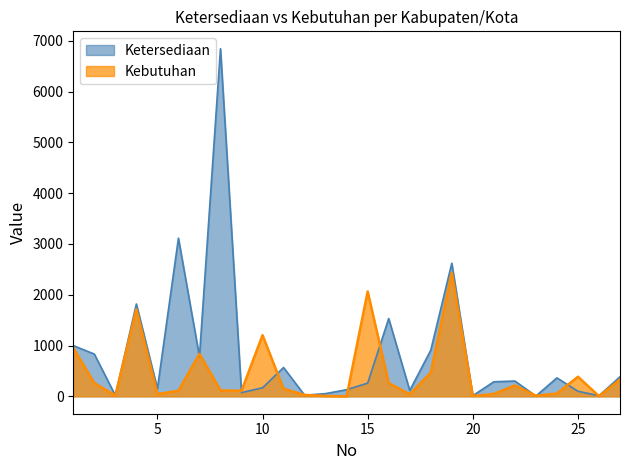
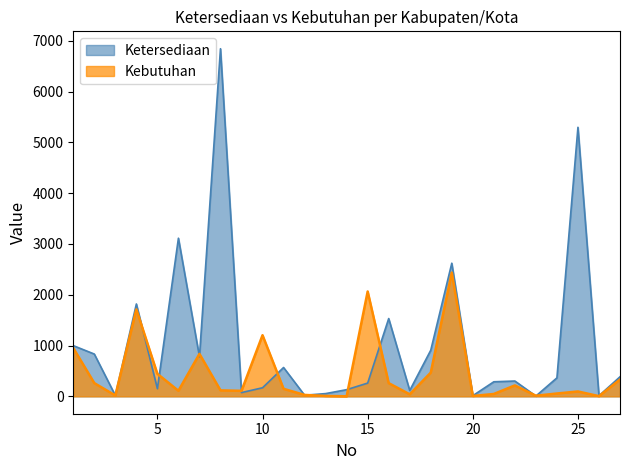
Kebutuhan, 5: 0 -> 400
Ketersediaan, 25: 100 -> 5300
Kebutuhan, 25: 400 -> 100
